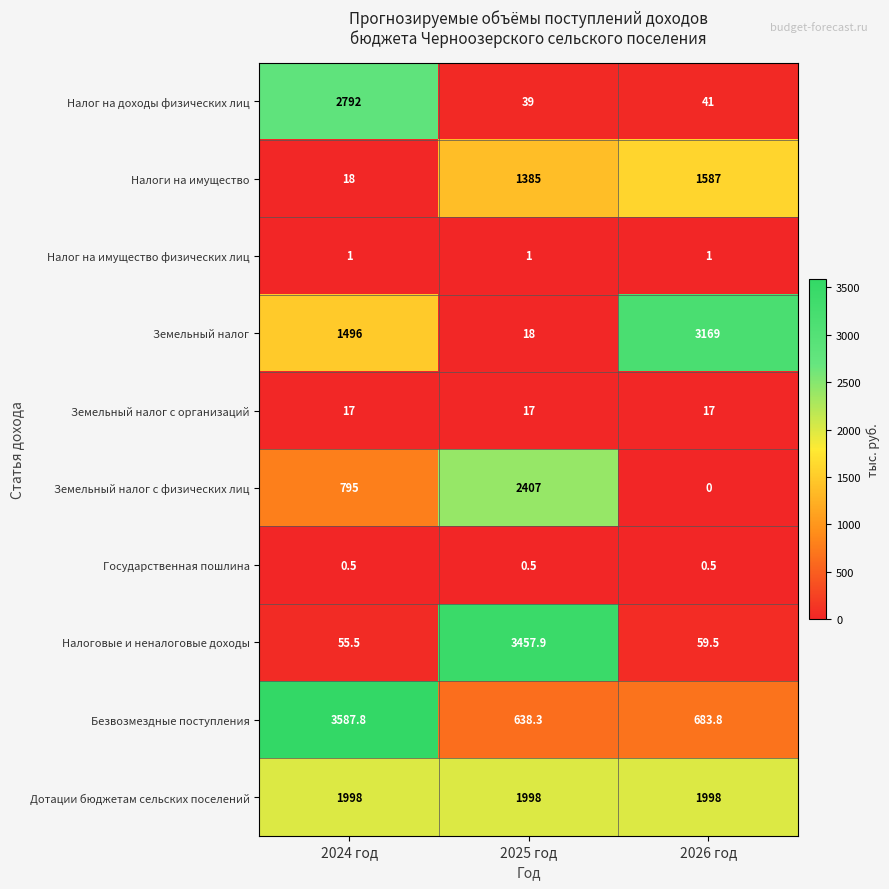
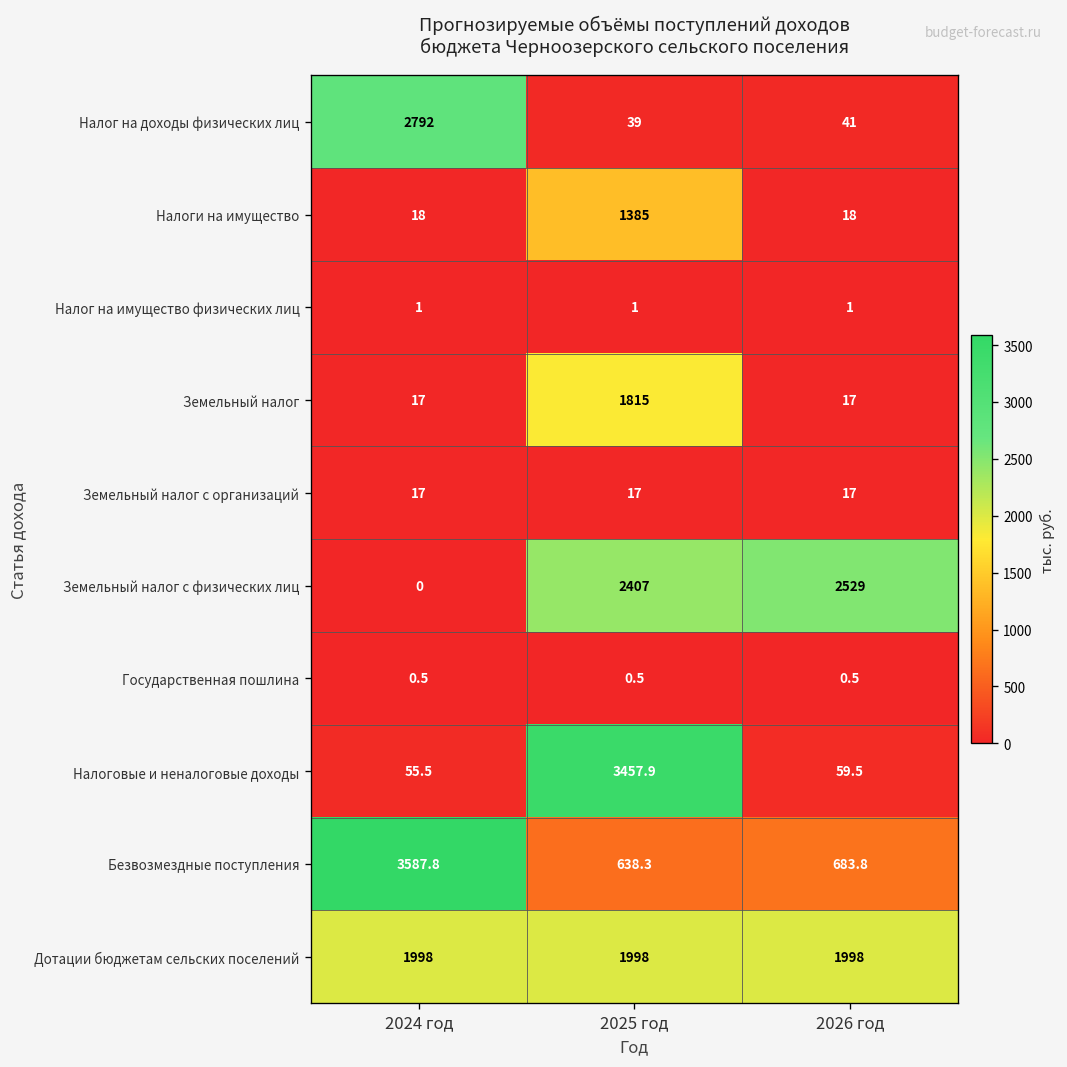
Налоги на имущество, 2026 год: 1587 -> 18
Земельный налог, 2024 год: 1496 -> 17
Земельный налог, 2025 год: 18 -> 1815
Земельный налог, 2026 год: 3169 -> 17
Земельный налог с физических лиц, 2024 год: 795 -> 0
Земельный налог с физических лиц, 2026 год: 0 -> 2529
